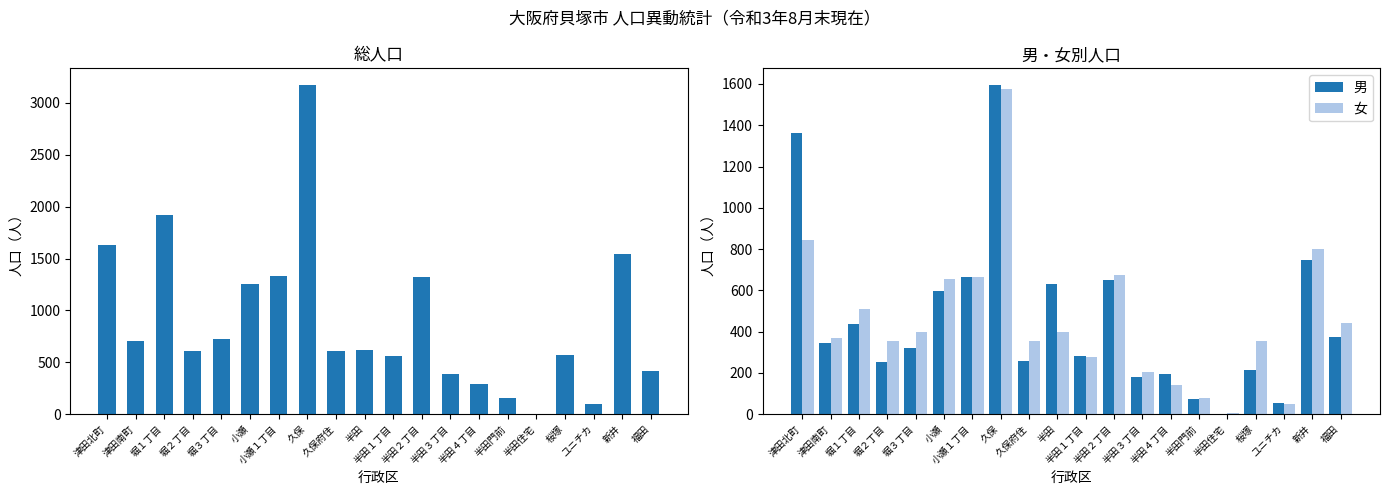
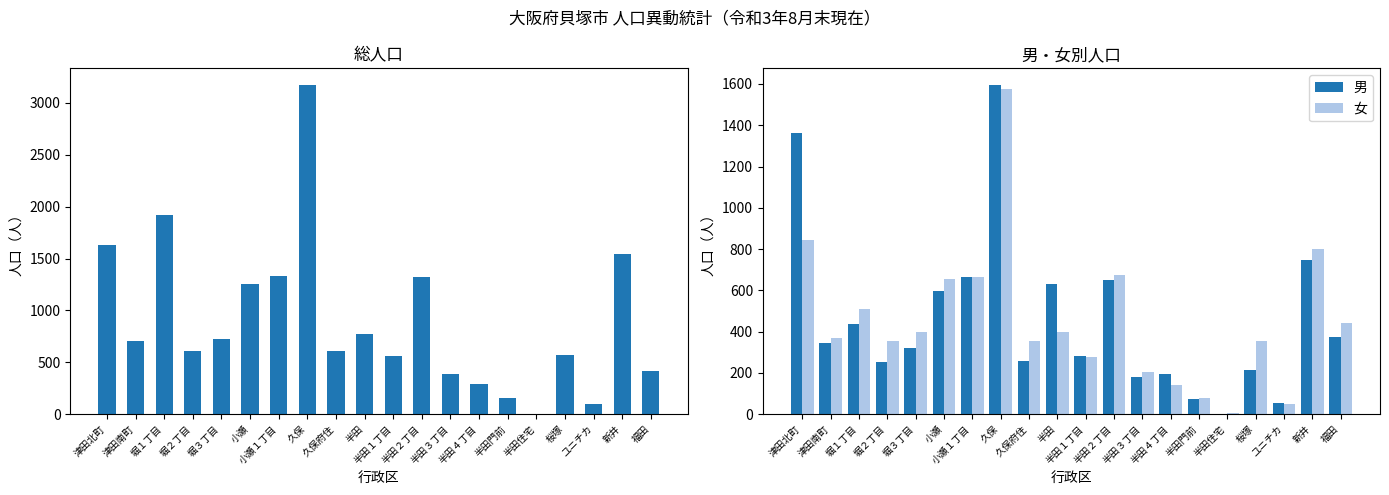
総人口, 半田: 620 -> 770
